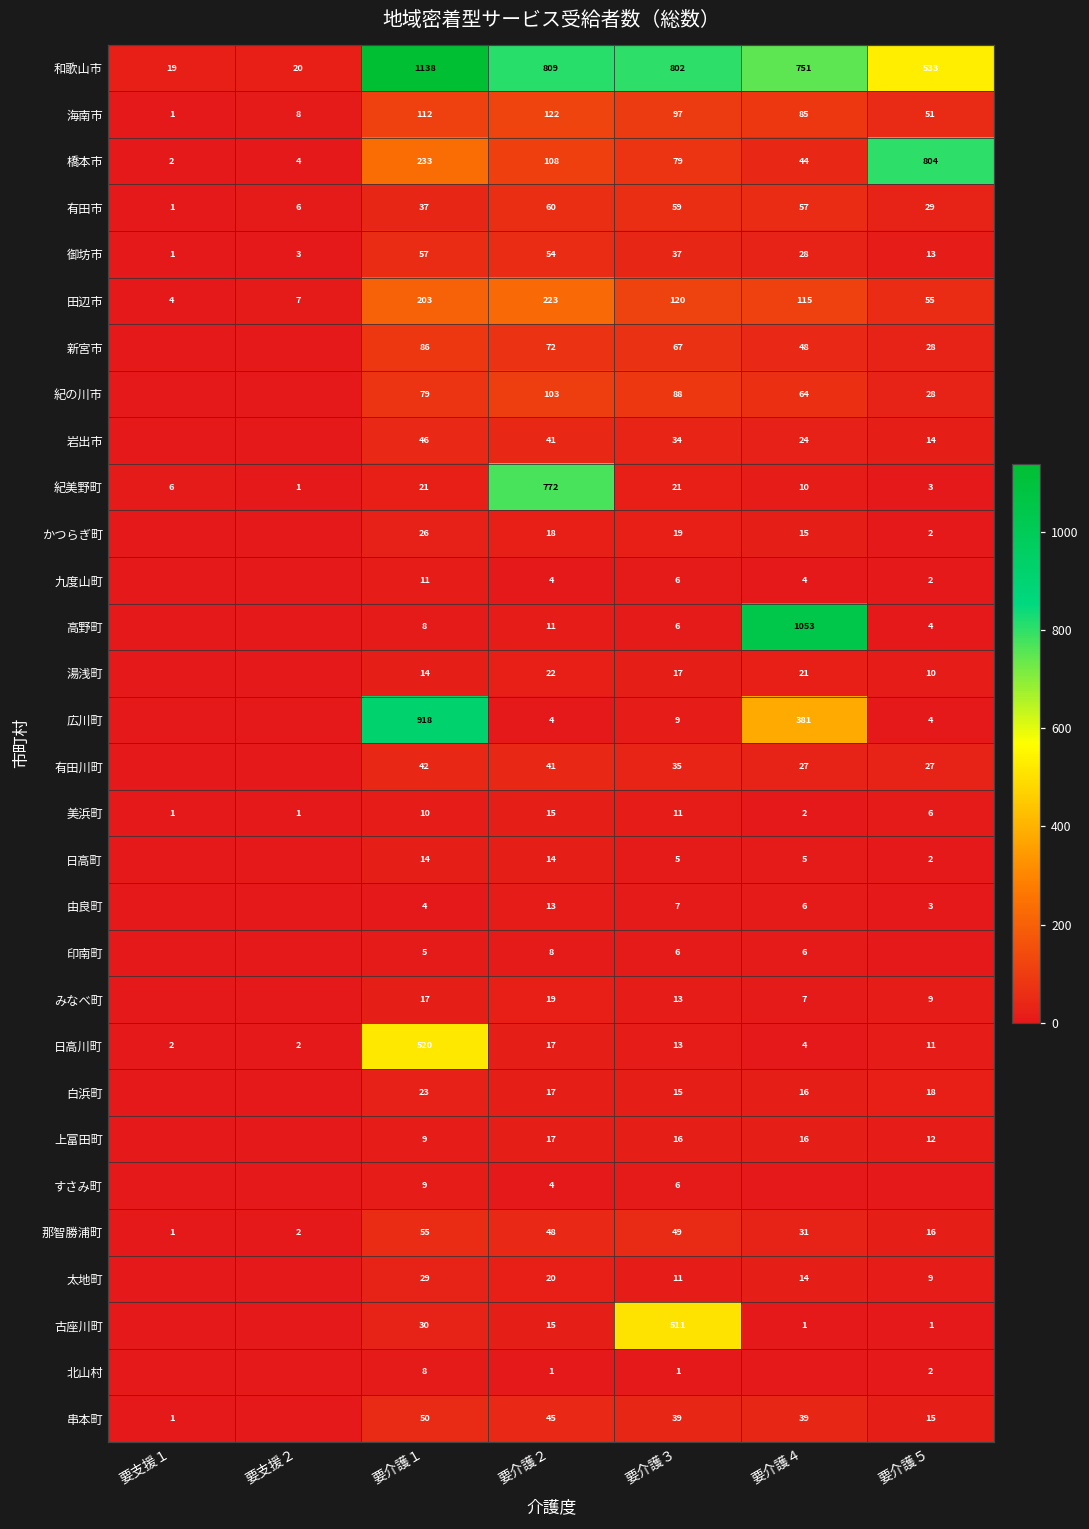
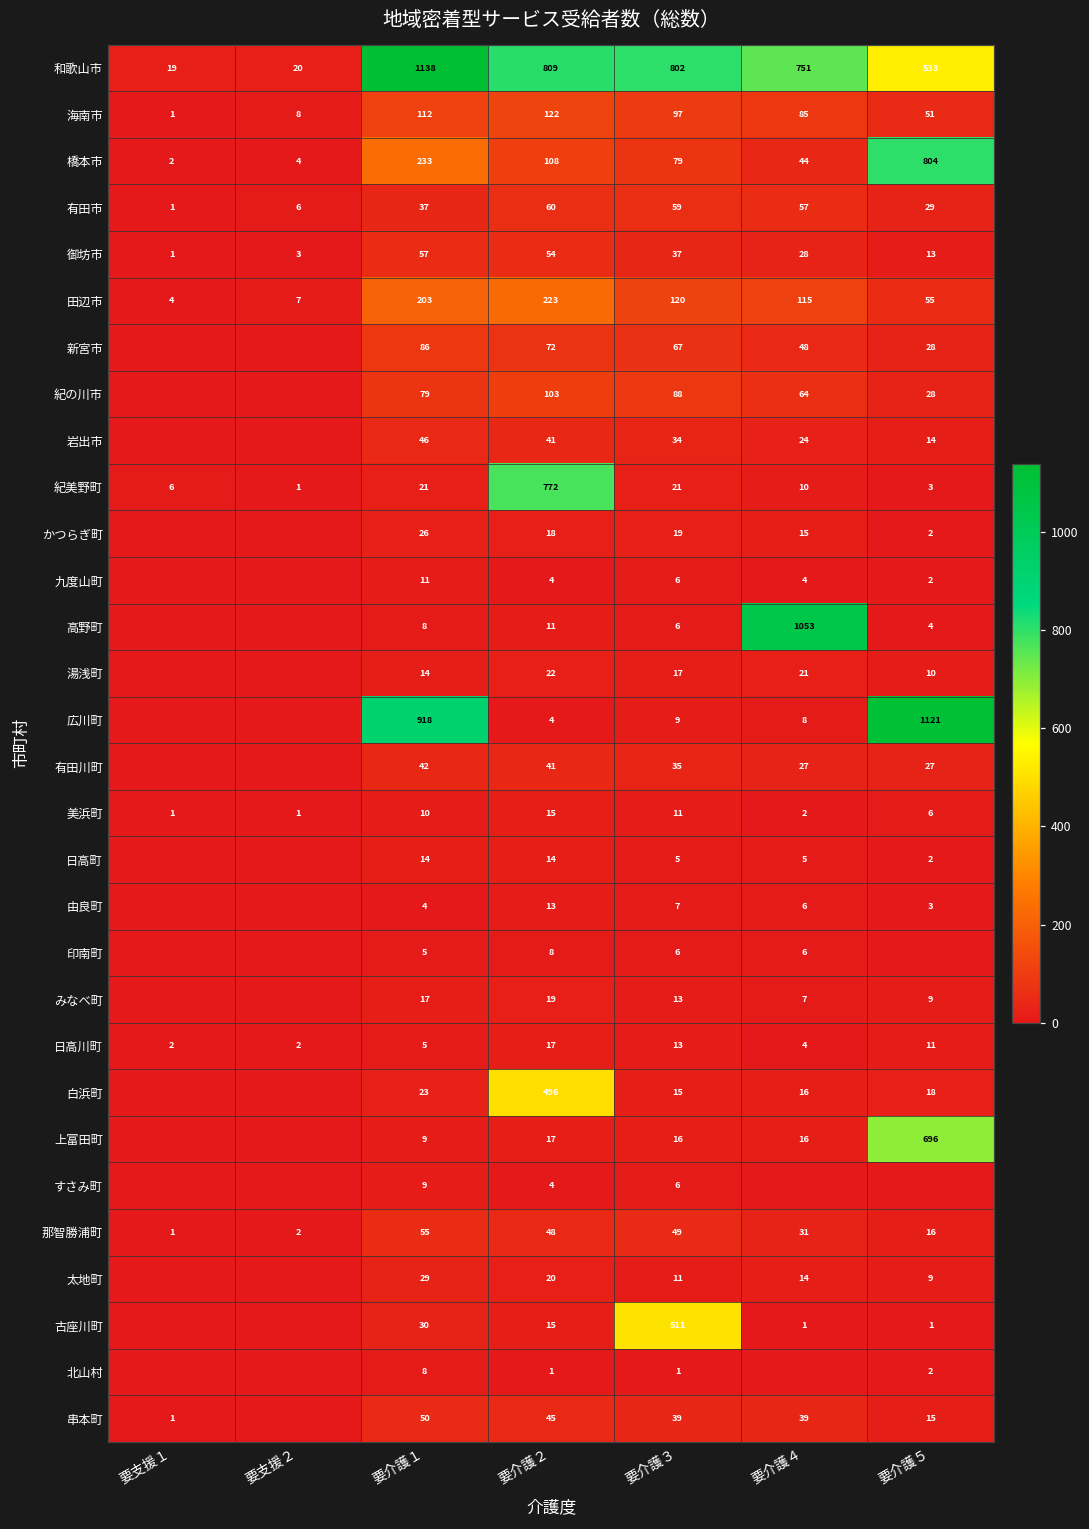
広川町, 要介護４: 381 -> 8
広川町, 要介護５: 4 -> 1121
日高川町, 要介護１: 520 -> 5
白浜町, 要介護２: 17 -> 496
上富田町, 要介護５: 12 -> 696
